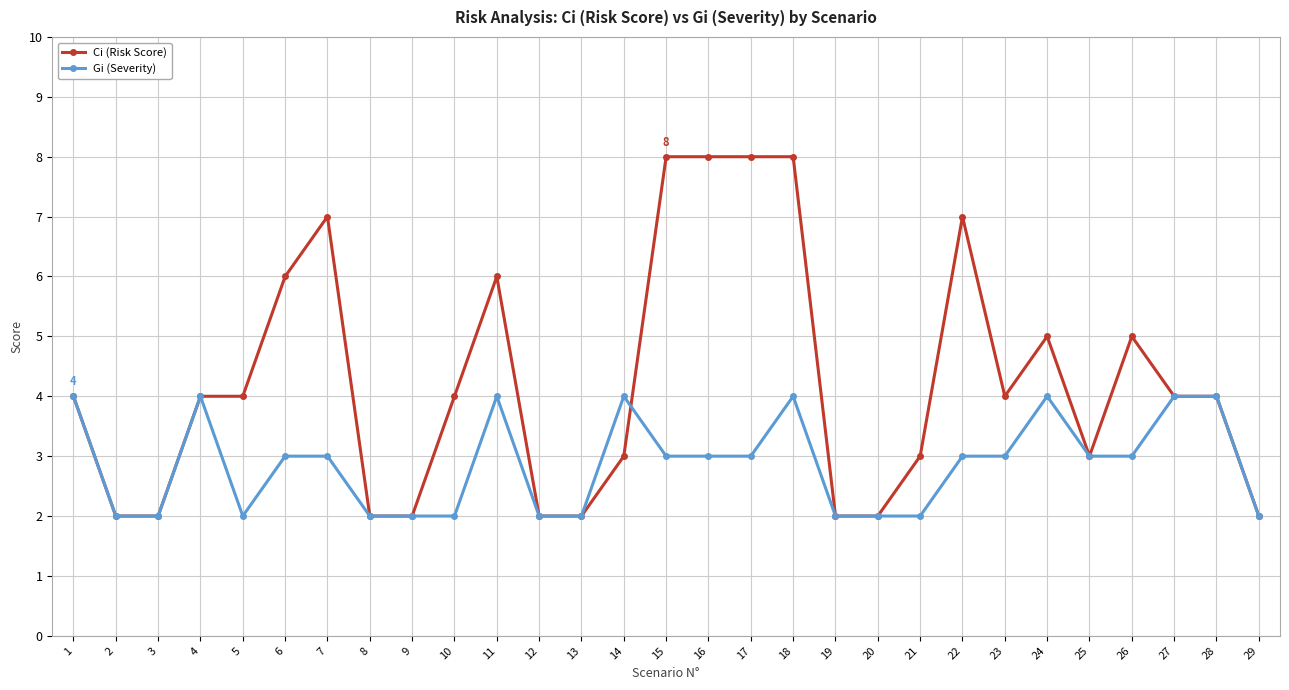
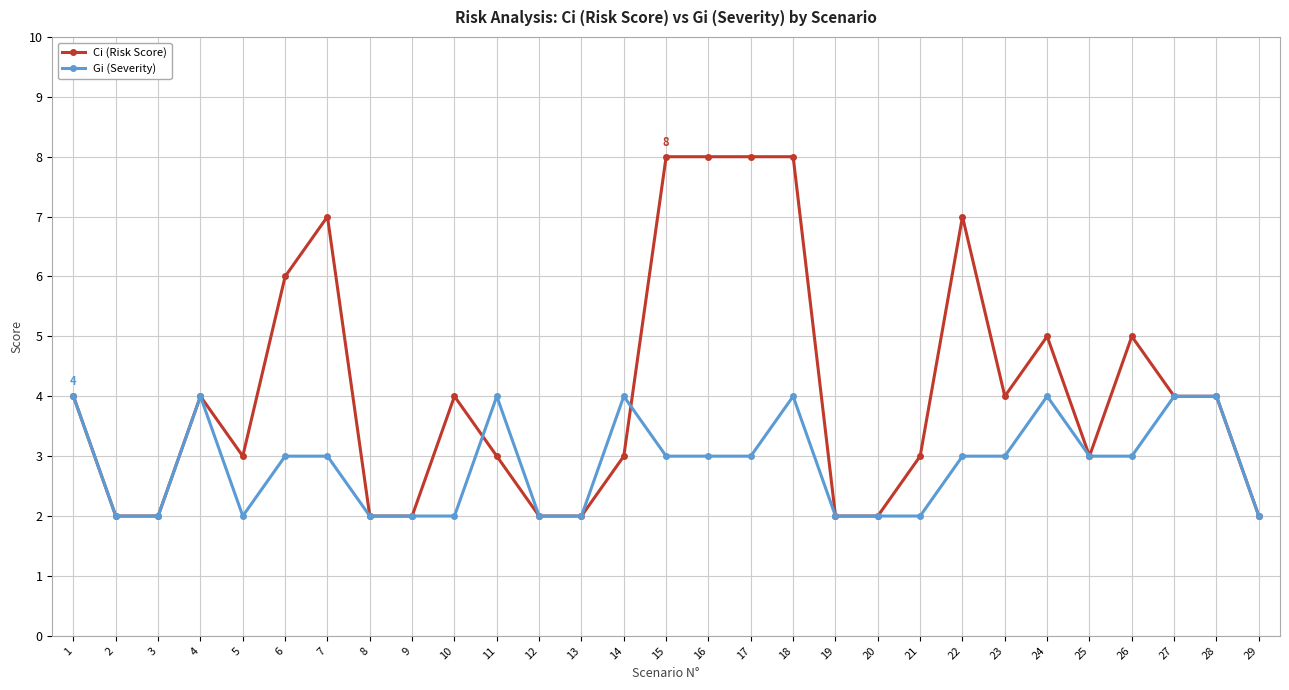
Ci (Risk Score), 5: 4 -> 3
Ci (Risk Score), 11: 6 -> 3
